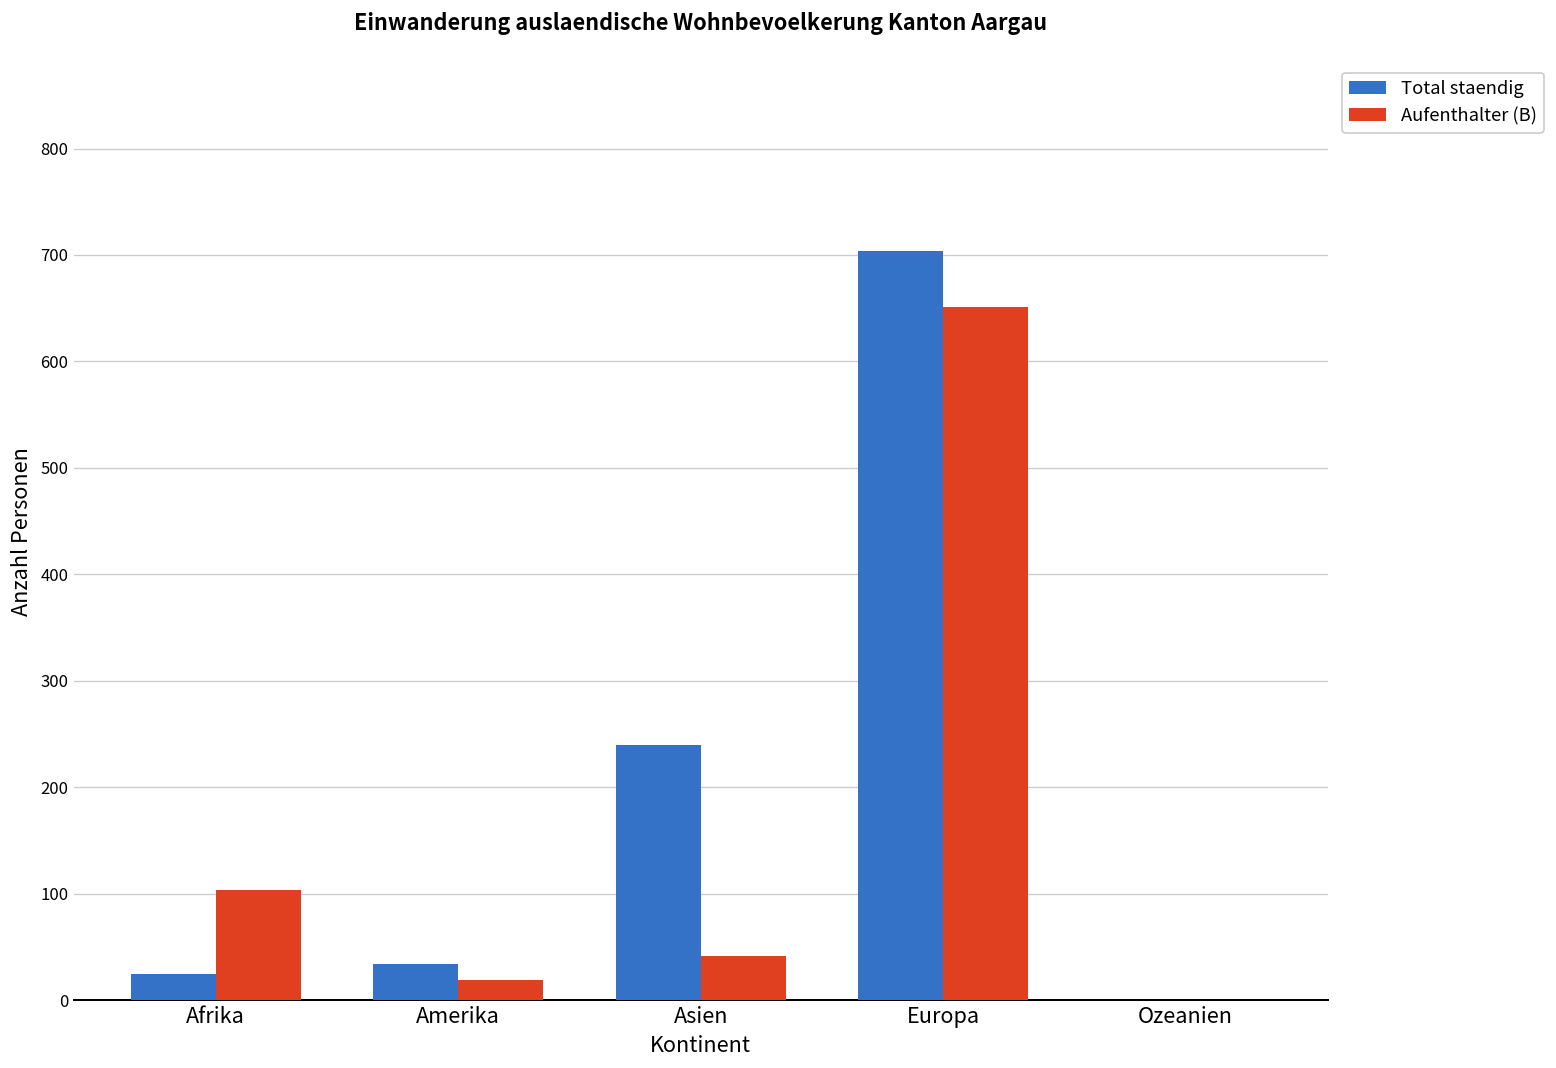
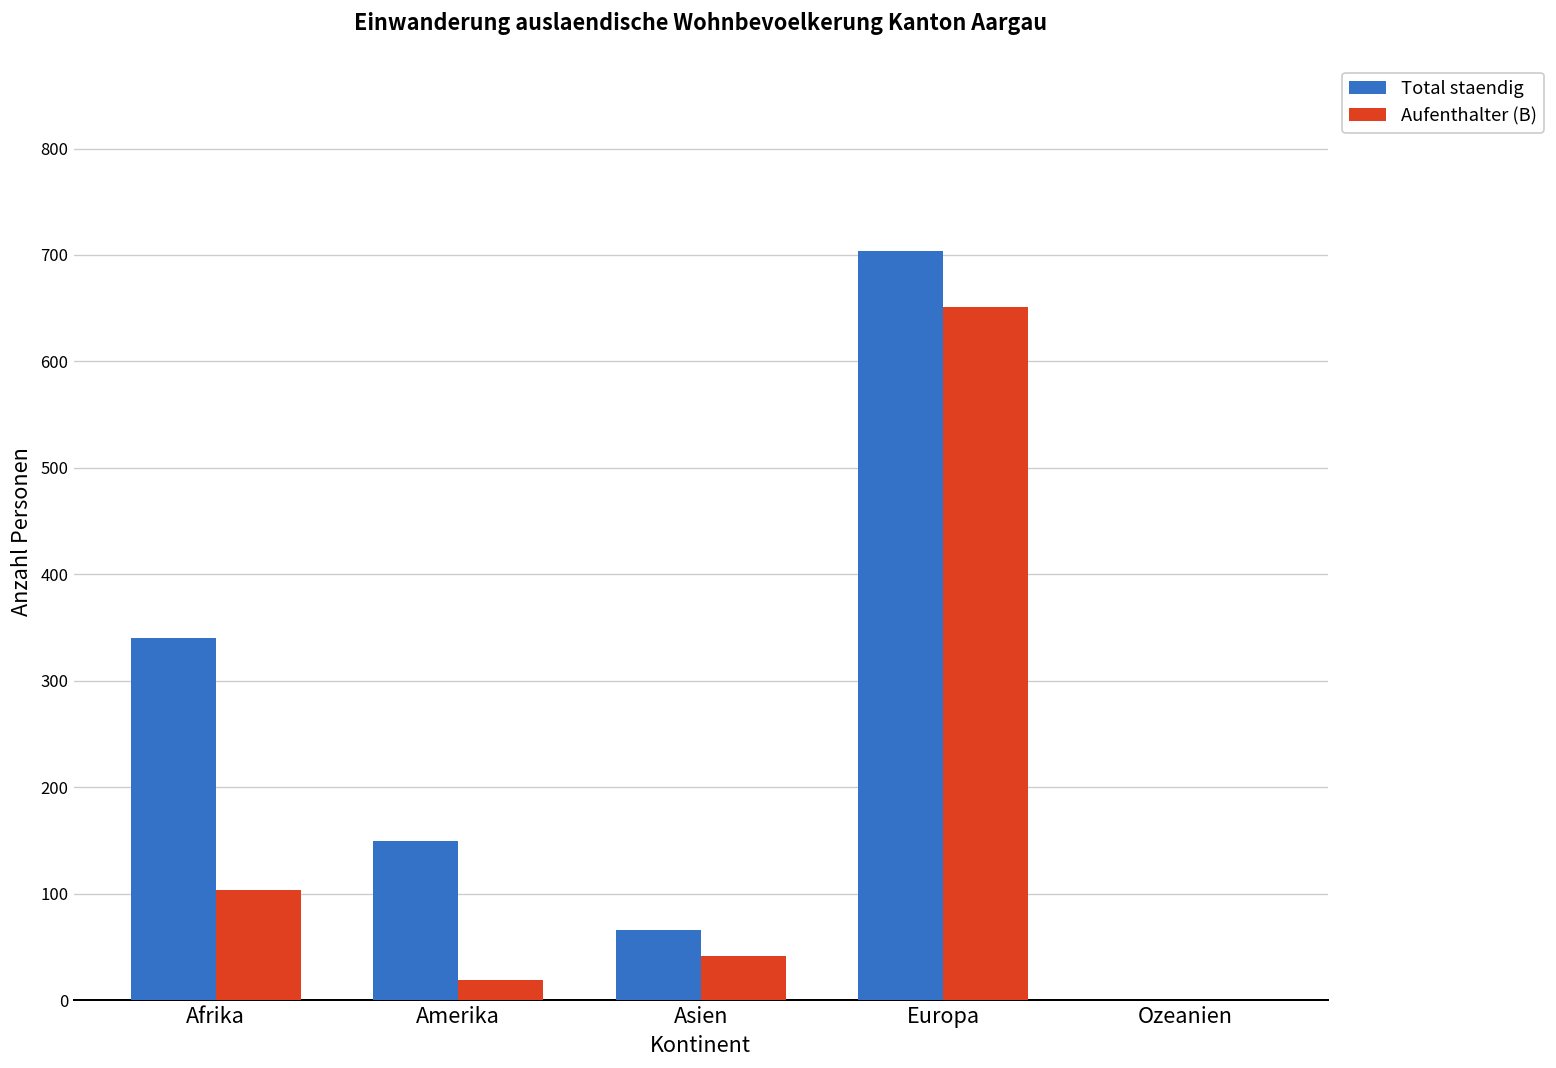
Total staendig, Afrika: 30 -> 340
Total staendig, Amerika: 30 -> 150
Total staendig, Asien: 240 -> 70
